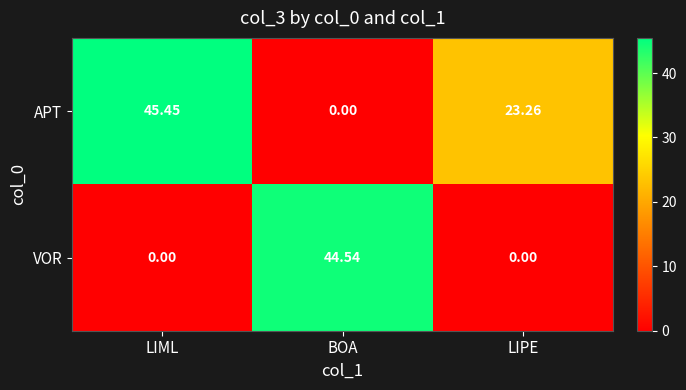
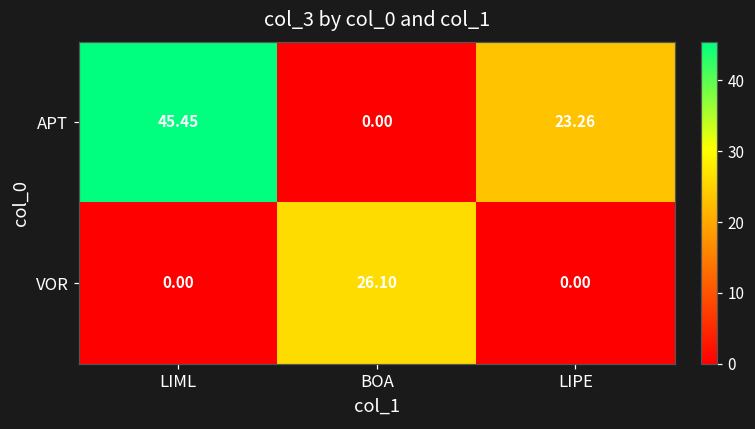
VOR, BOA: 44.54 -> 26.10
